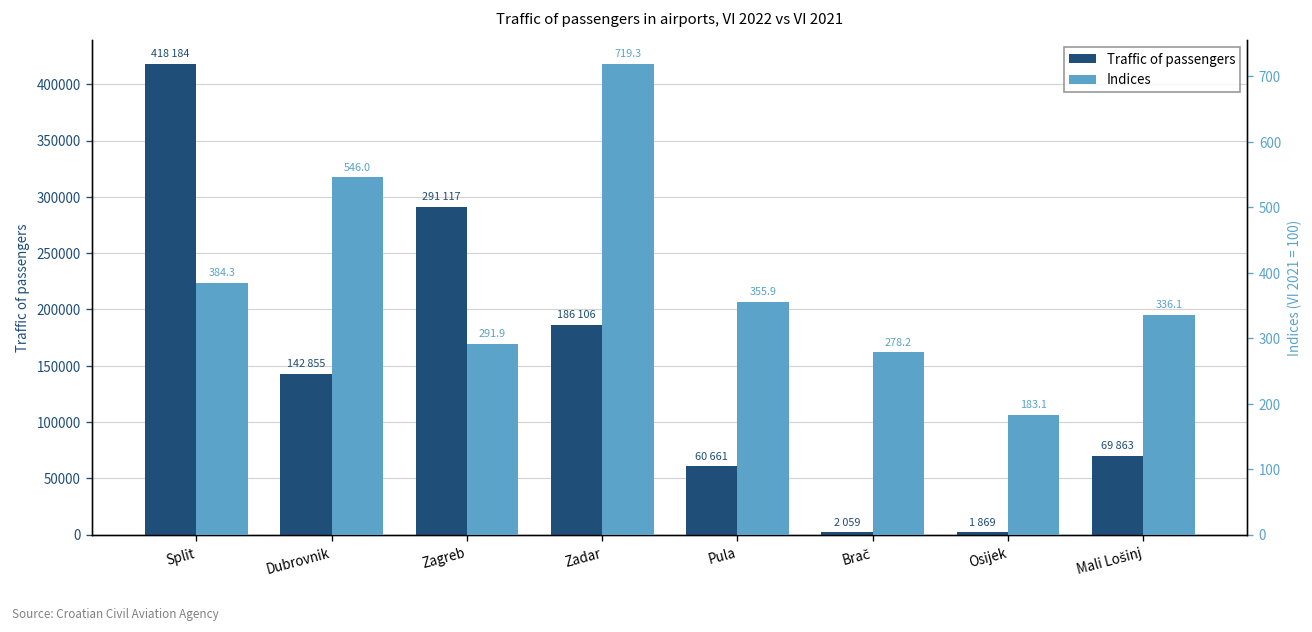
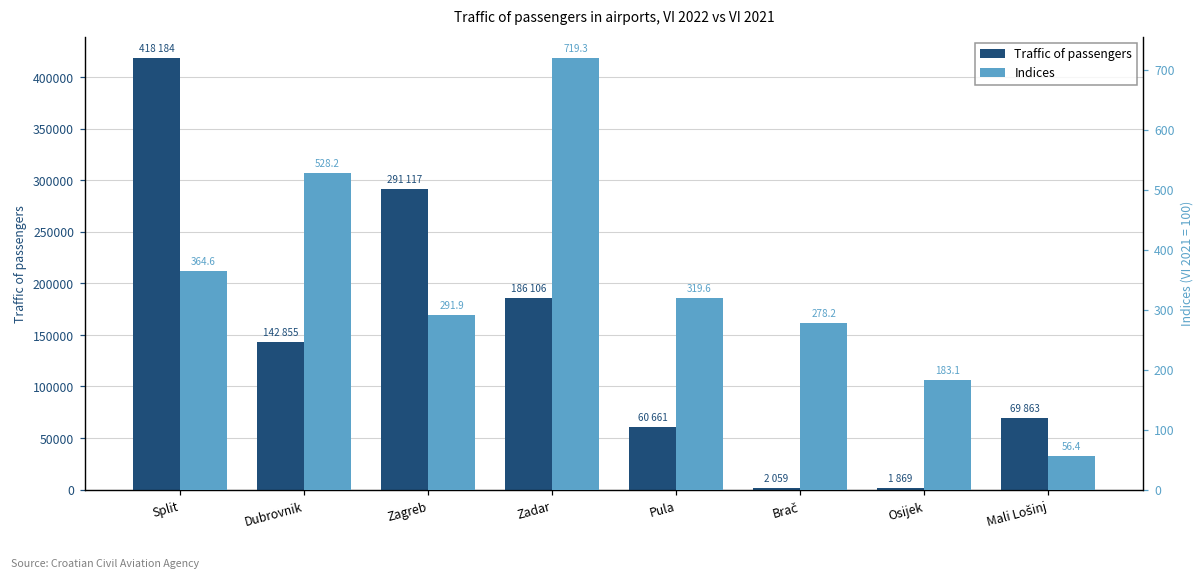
Indices, Split: 384.3 -> 364.6
Indices, Dubrovnik: 546.0 -> 528.2
Indices, Pula: 355.9 -> 319.6
Indices, Mali Lošinj: 336.1 -> 56.4
